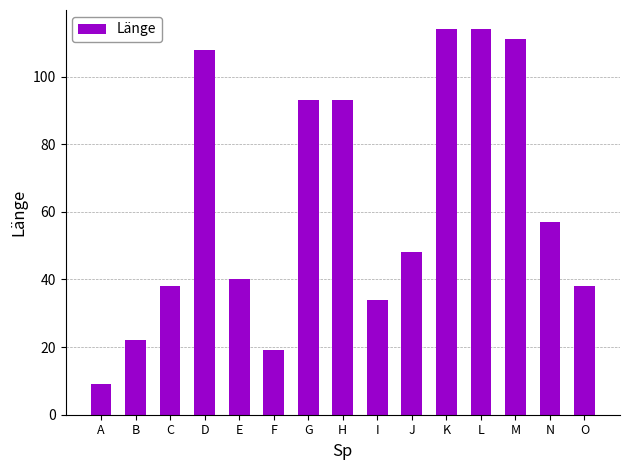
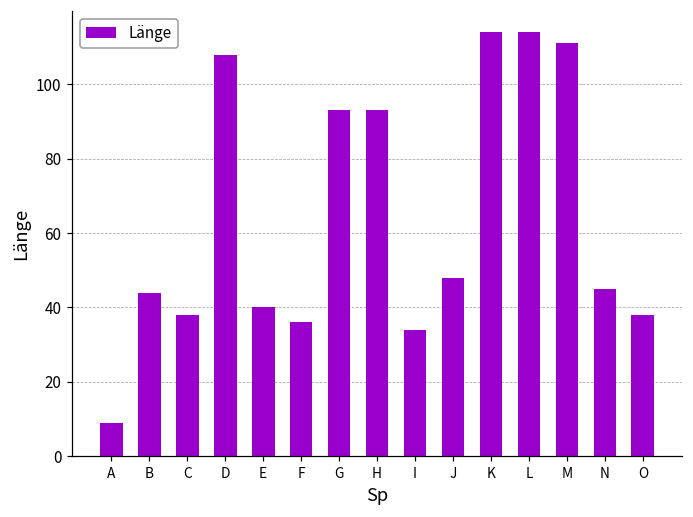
B: 22 -> 44
F: 19 -> 36
N: 57 -> 45
